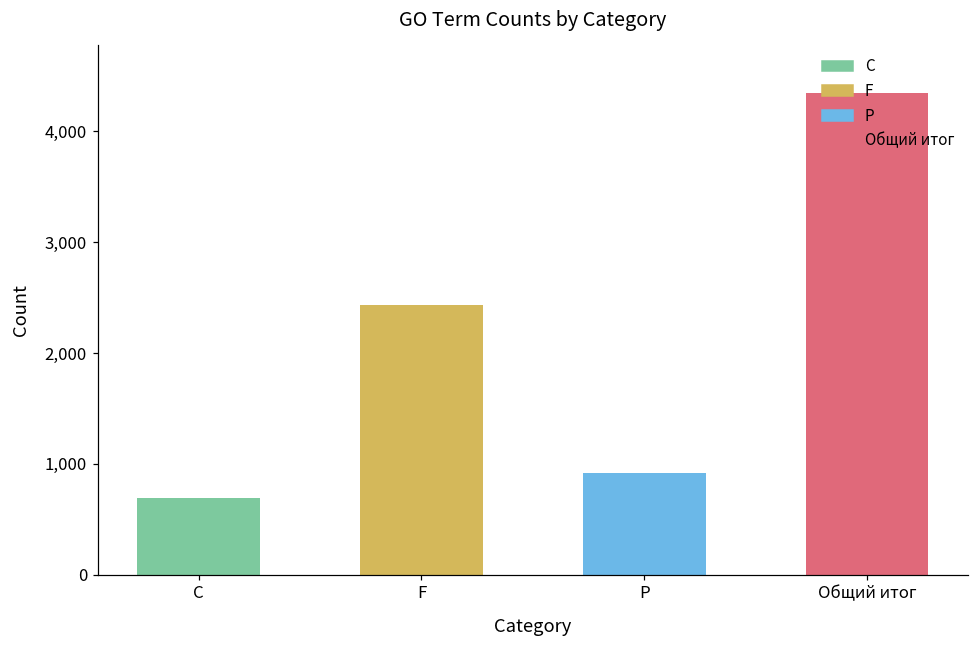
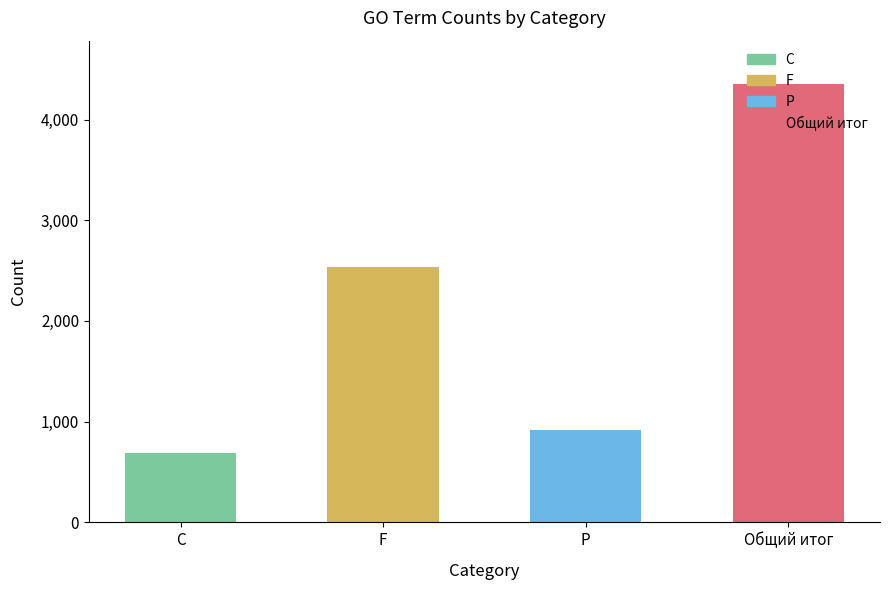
F: 2,430 -> 2,530
